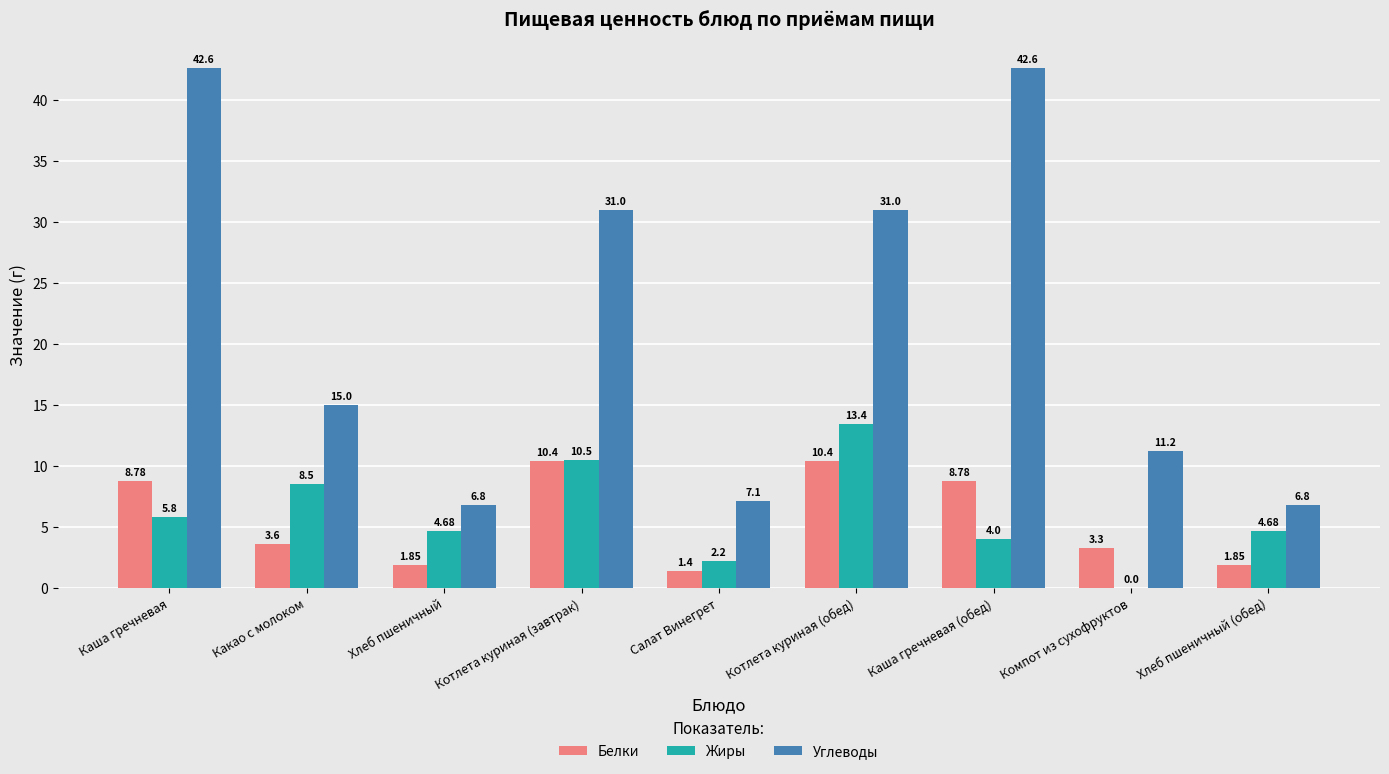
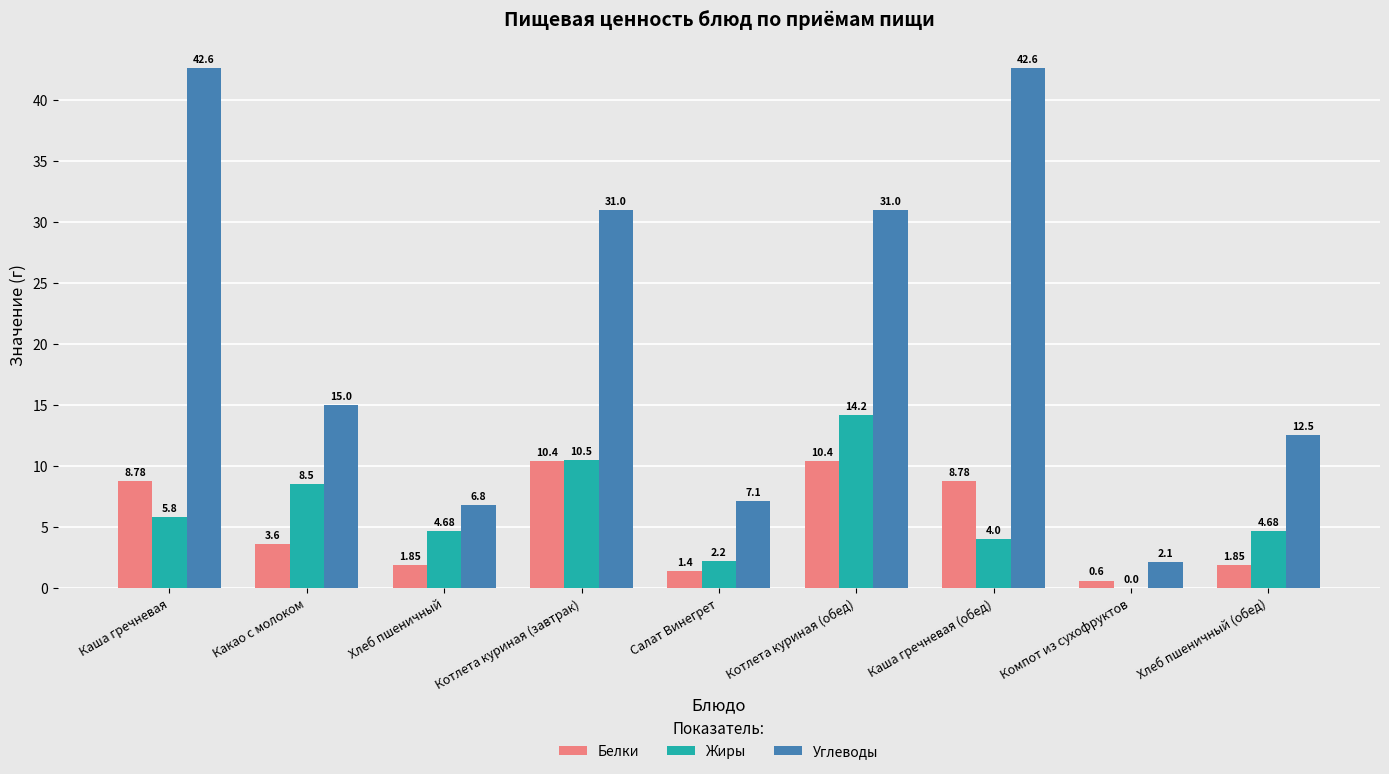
Жиры, Котлета куриная (обед): 13.4 -> 14.2
Белки, Компот из сухофруктов: 3.3 -> 0.6
Углеводы, Компот из сухофруктов: 11.2 -> 2.1
Углеводы, Хлеб пшеничный (обед): 6.8 -> 12.5
